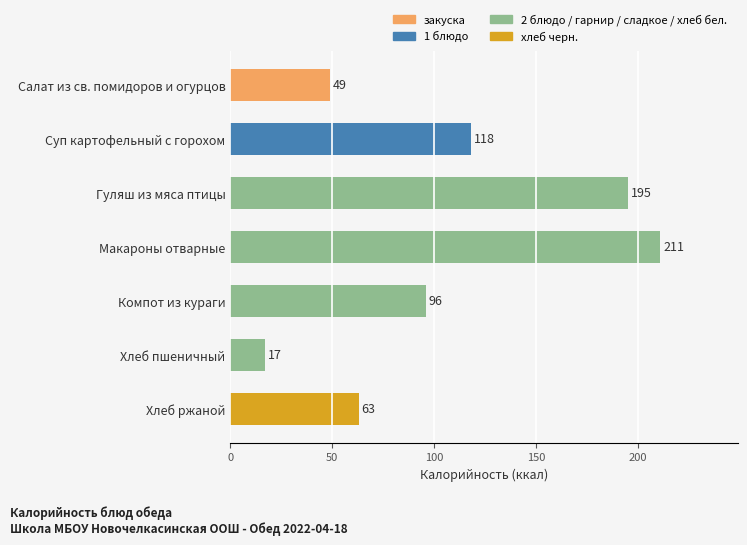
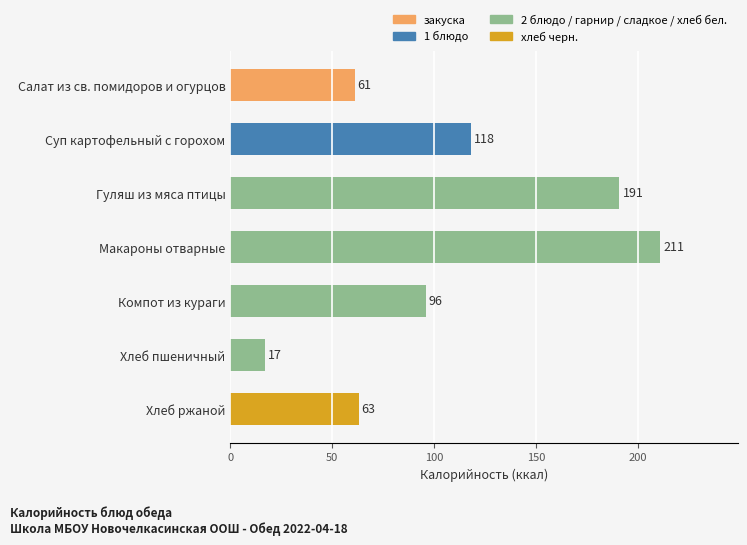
Салат из св. помидоров и огурцов: 49 -> 61
Гуляш из мяса птицы: 195 -> 191
